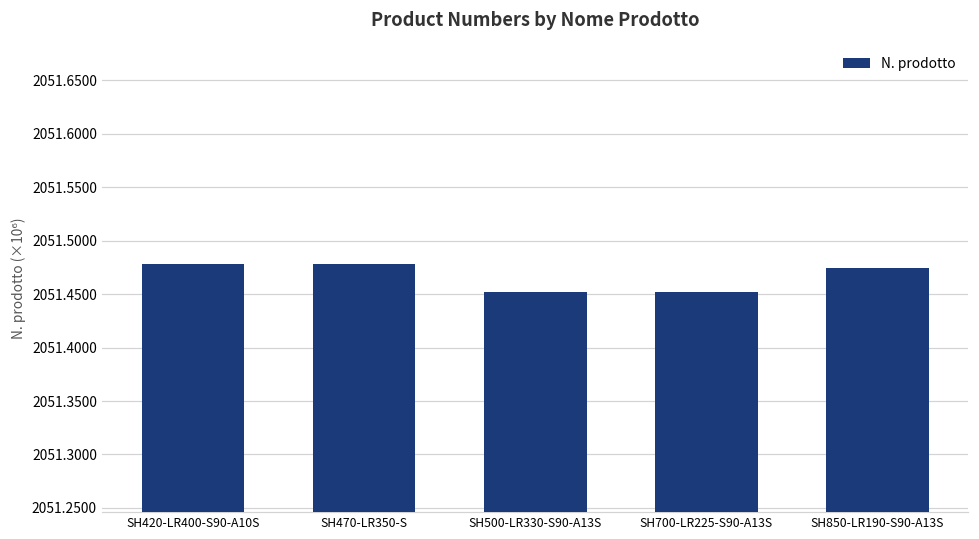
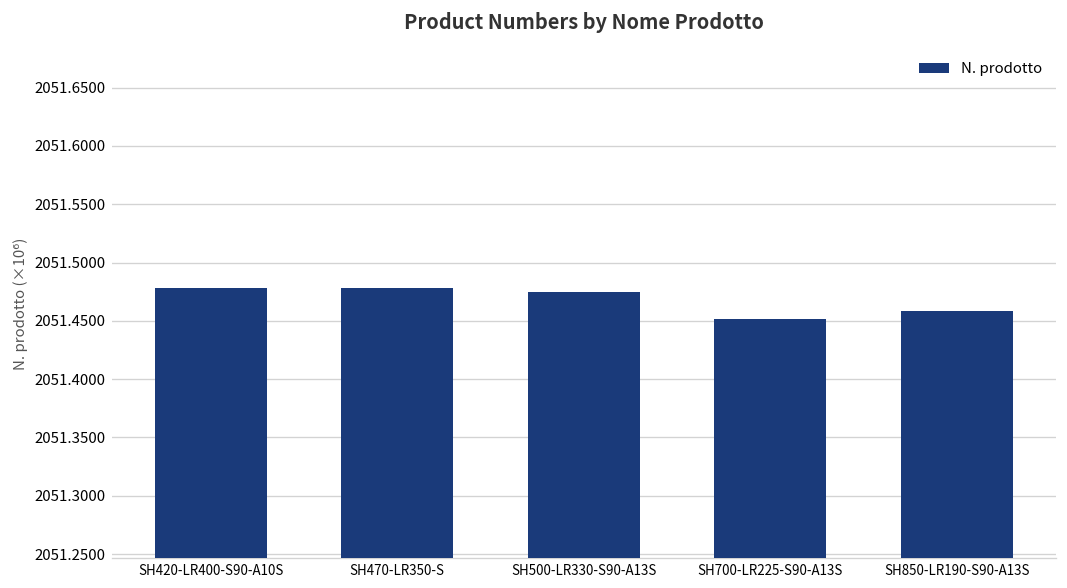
SH500-LR330-S90-A13S: 2051.45 -> 2051.47
SH850-LR190-S90-A13S: 2051.47 -> 2051.46
